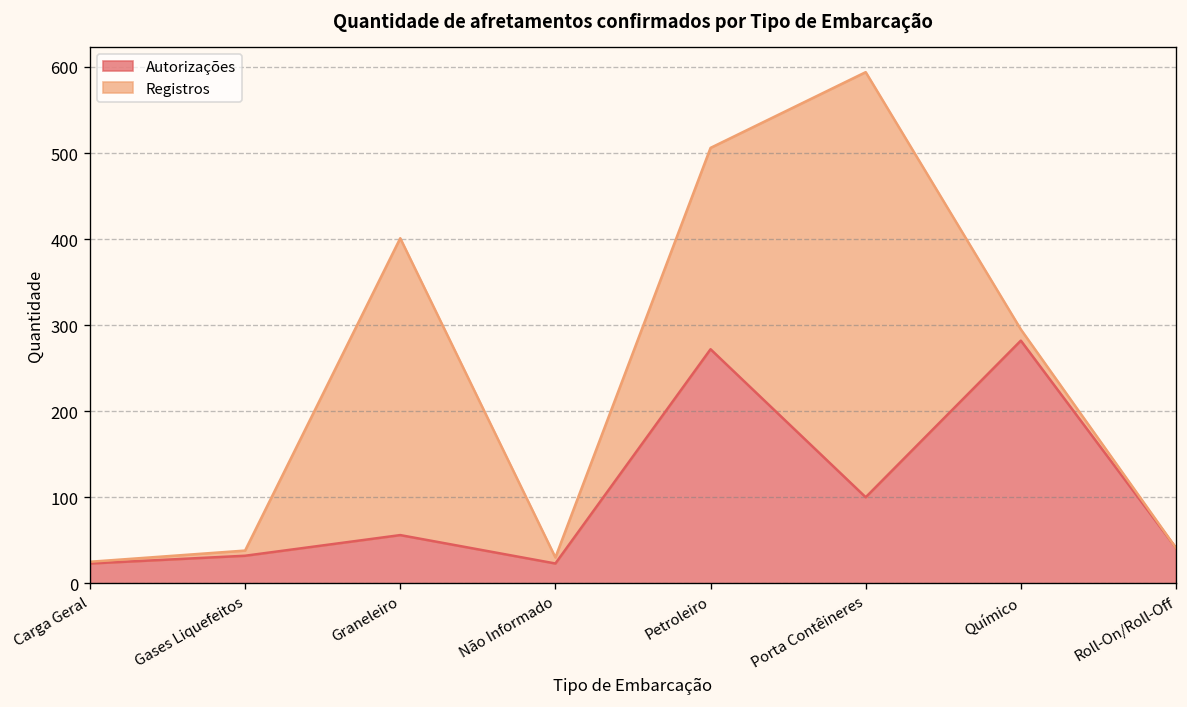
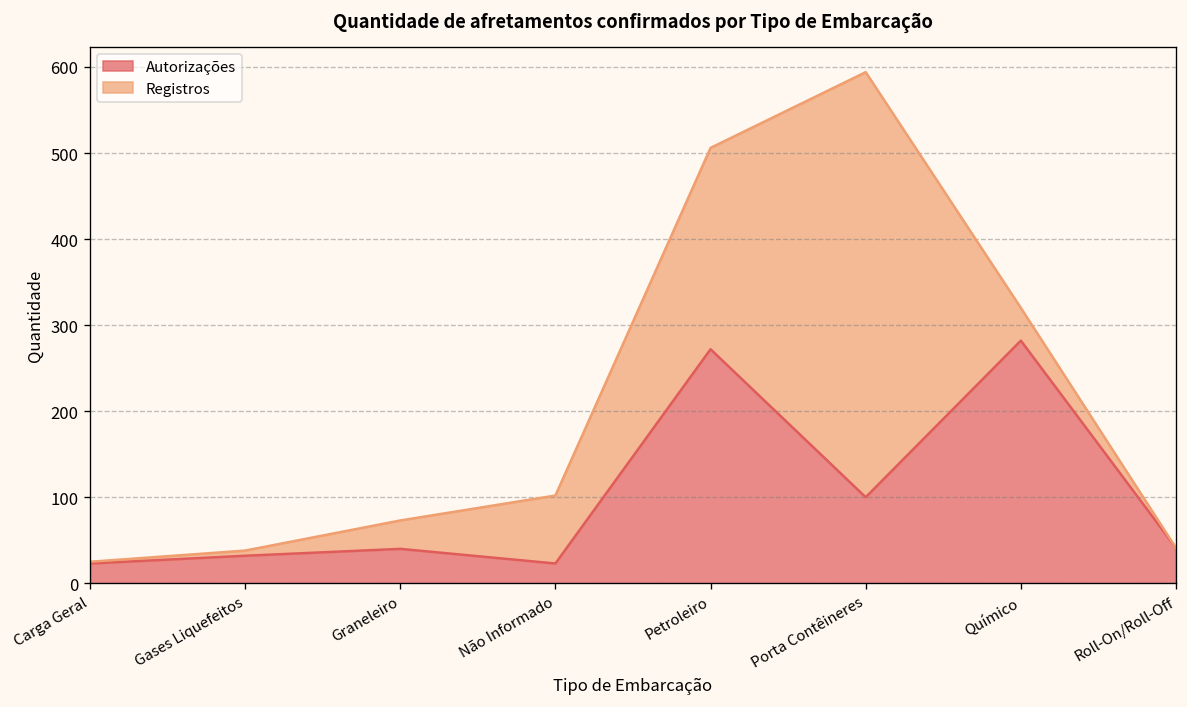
Autorizações, Graneleiro: 60 -> 40
Registros, Graneleiro: 350 -> 30
Registros, Não Informado: 10 -> 80
Registros, Químico: 10 -> 40
